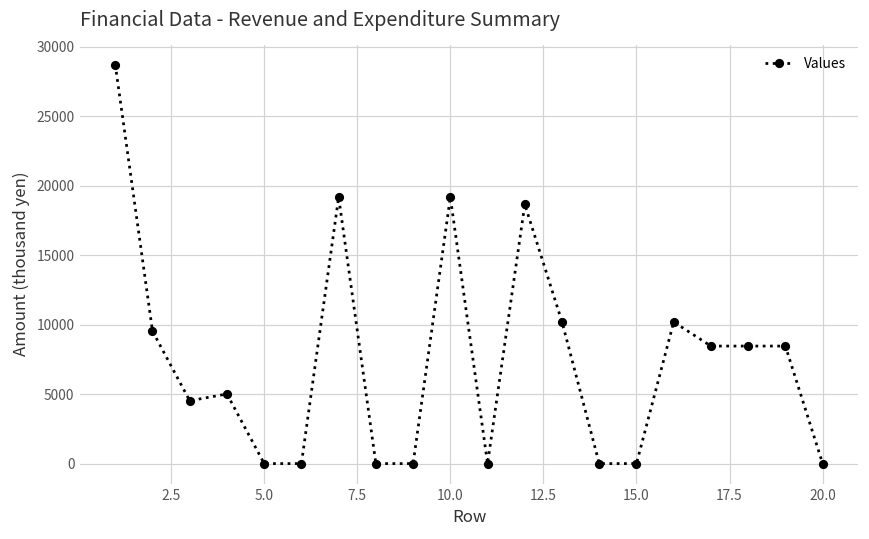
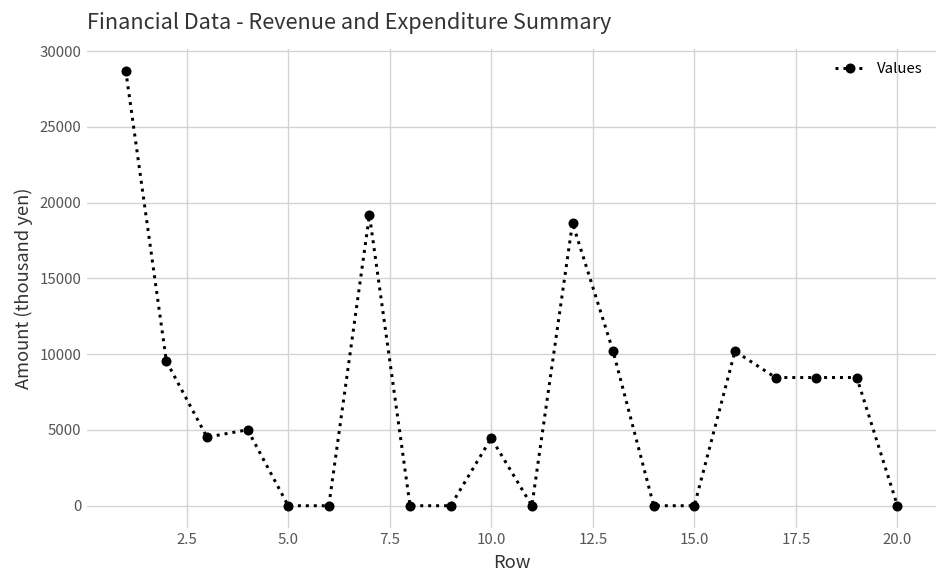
10.0: 19200 -> 4500
